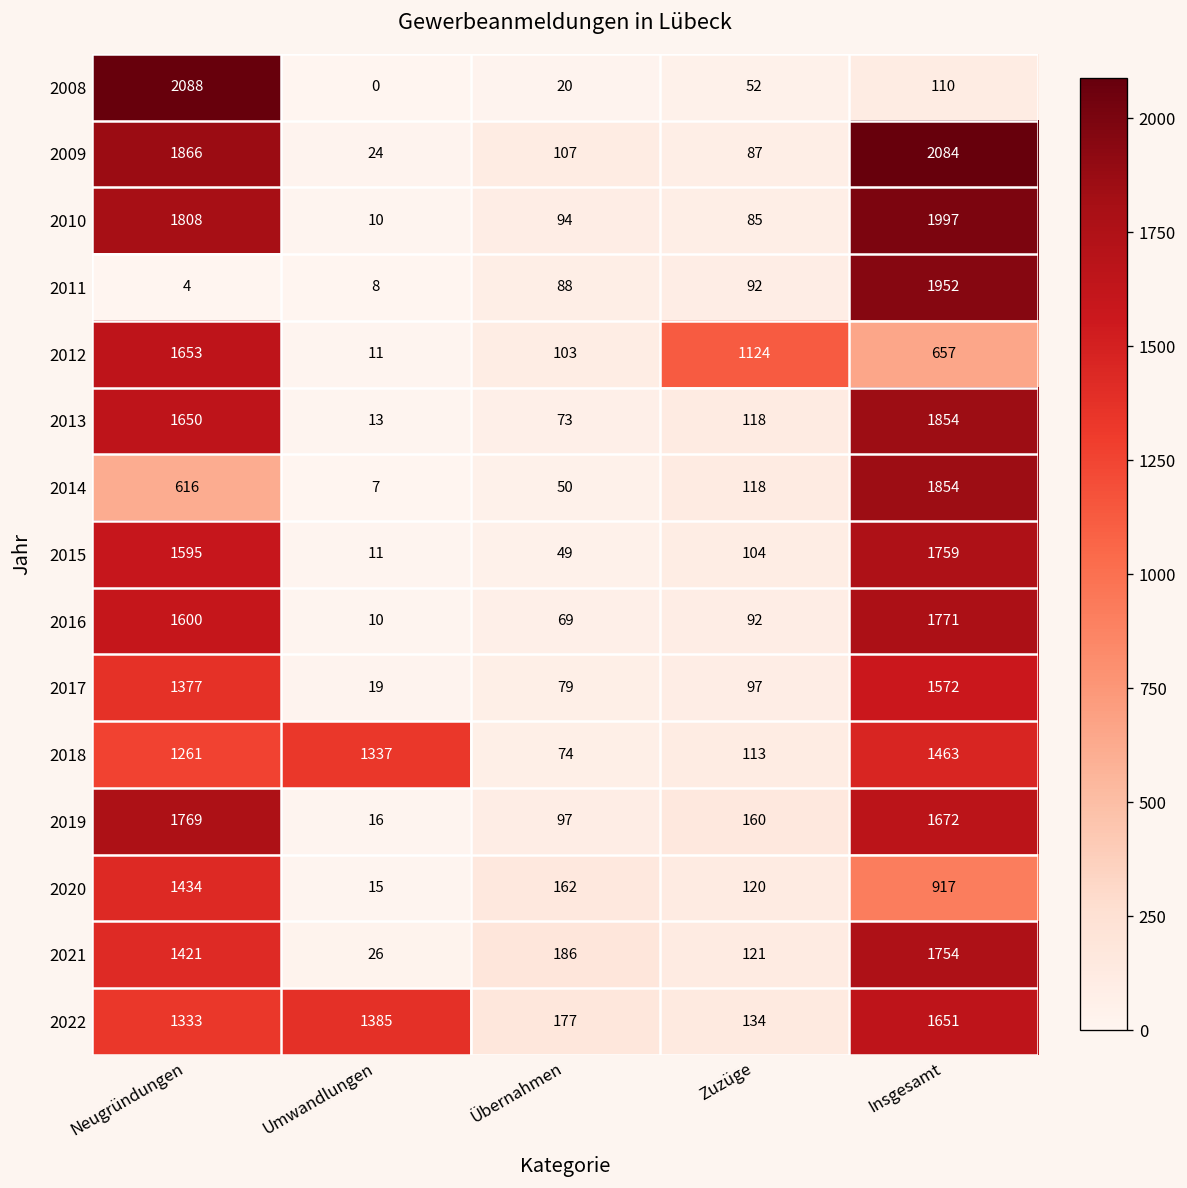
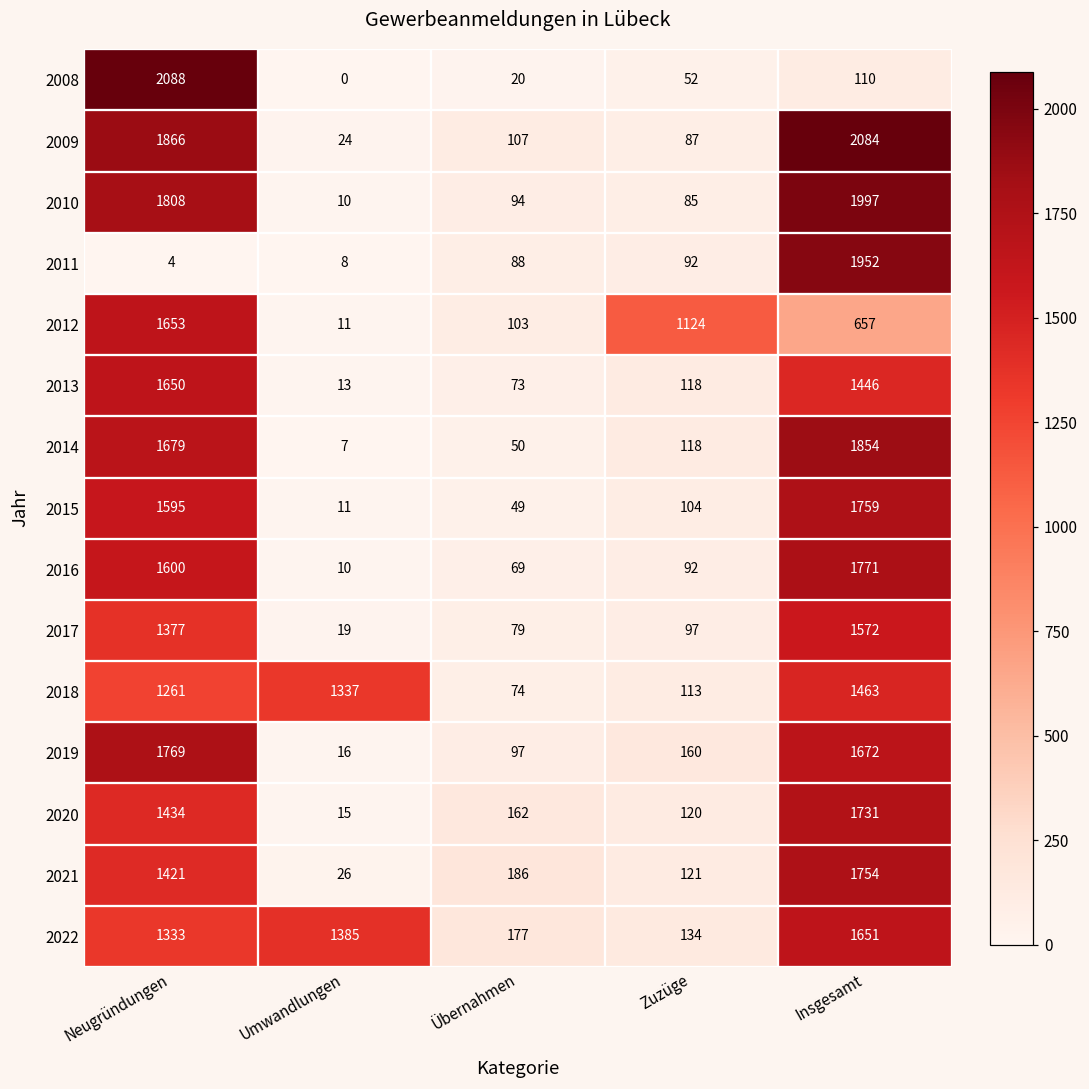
2013, Insgesamt: 1854 -> 1446
2014, Neugründungen: 616 -> 1679
2020, Insgesamt: 917 -> 1731
